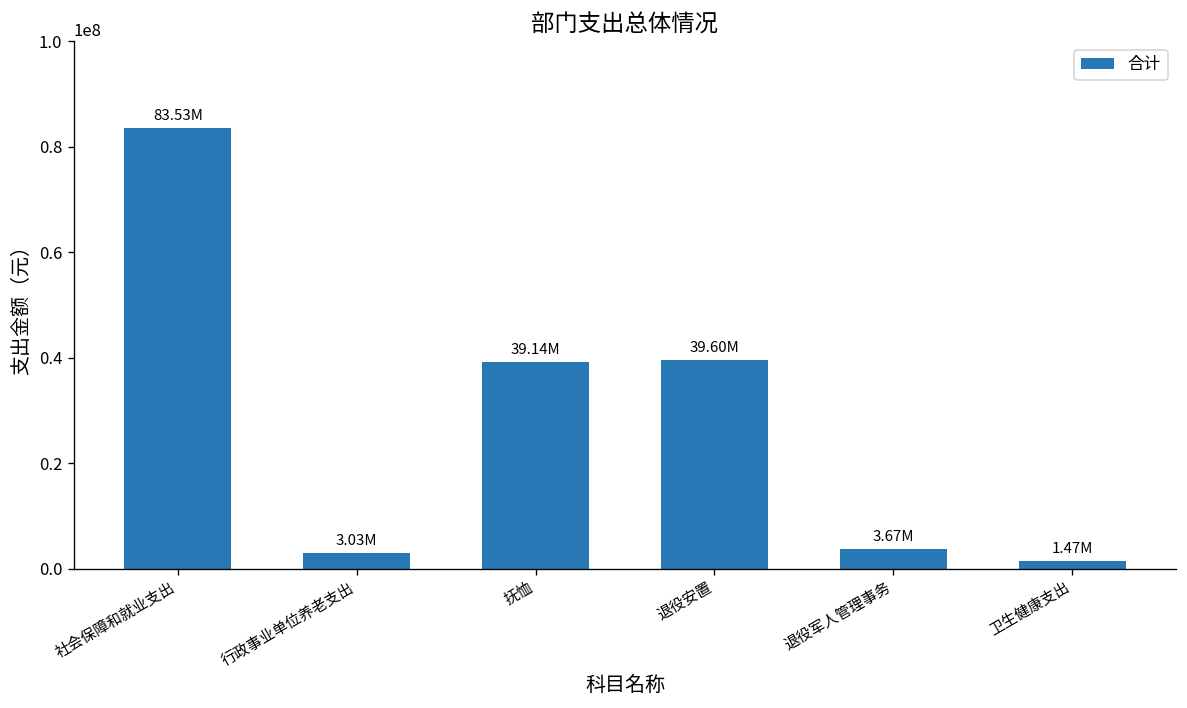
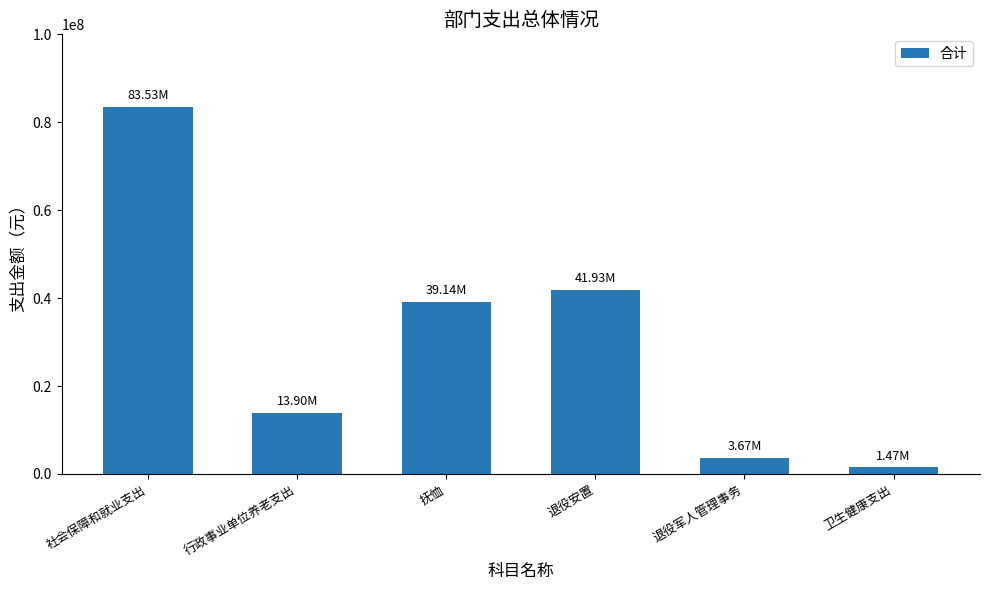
行政事业单位养老支出: 3.03M -> 13.90M
退役安置: 39.60M -> 41.93M
